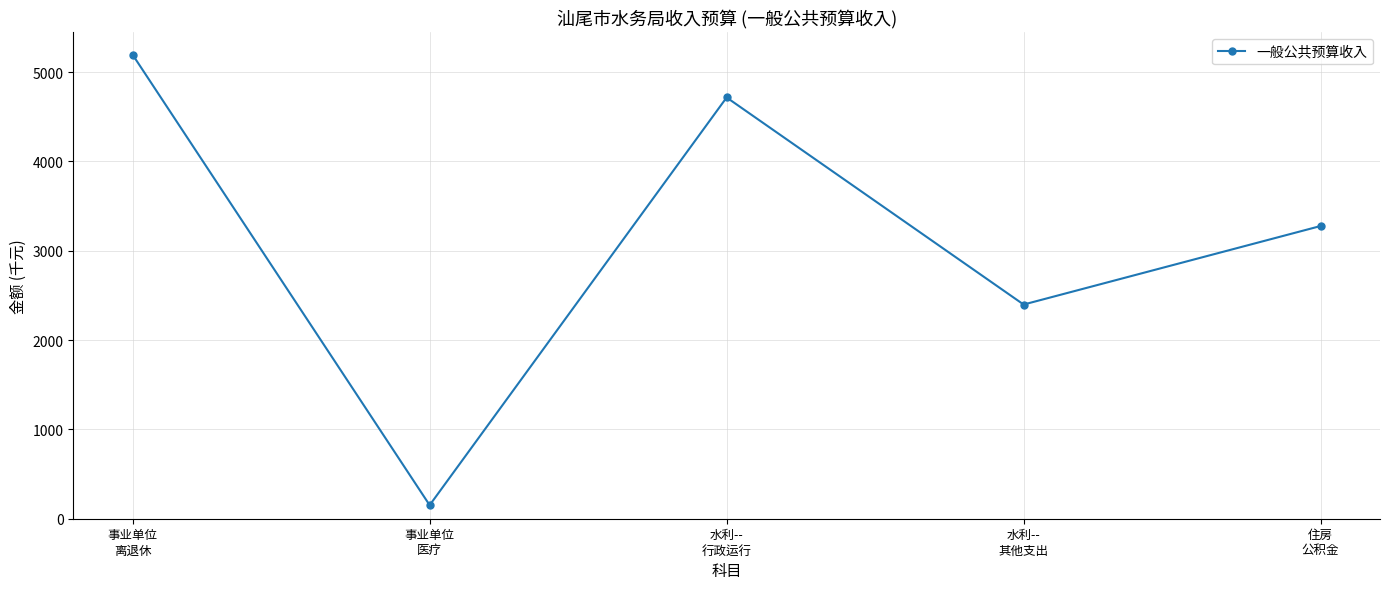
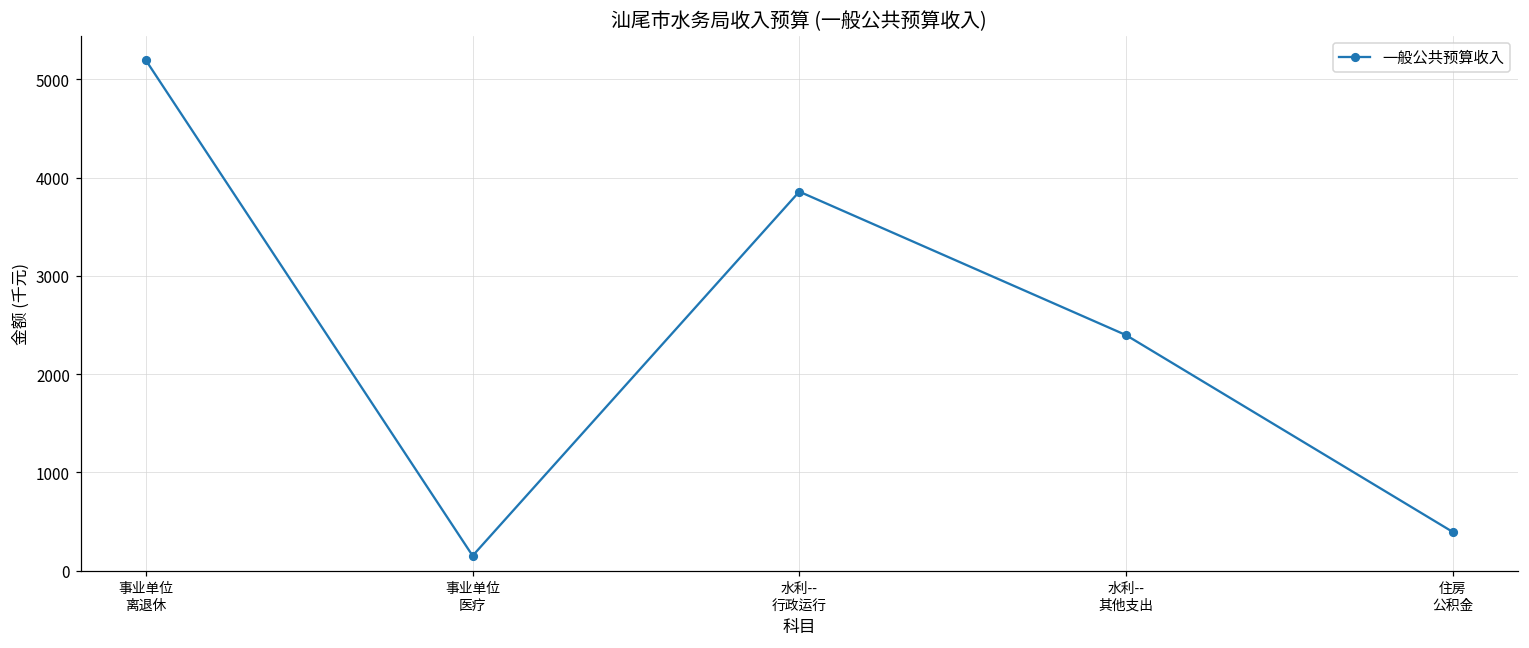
水利-- 行政运行: 4700 -> 3900
住房 公积金: 3300 -> 400
